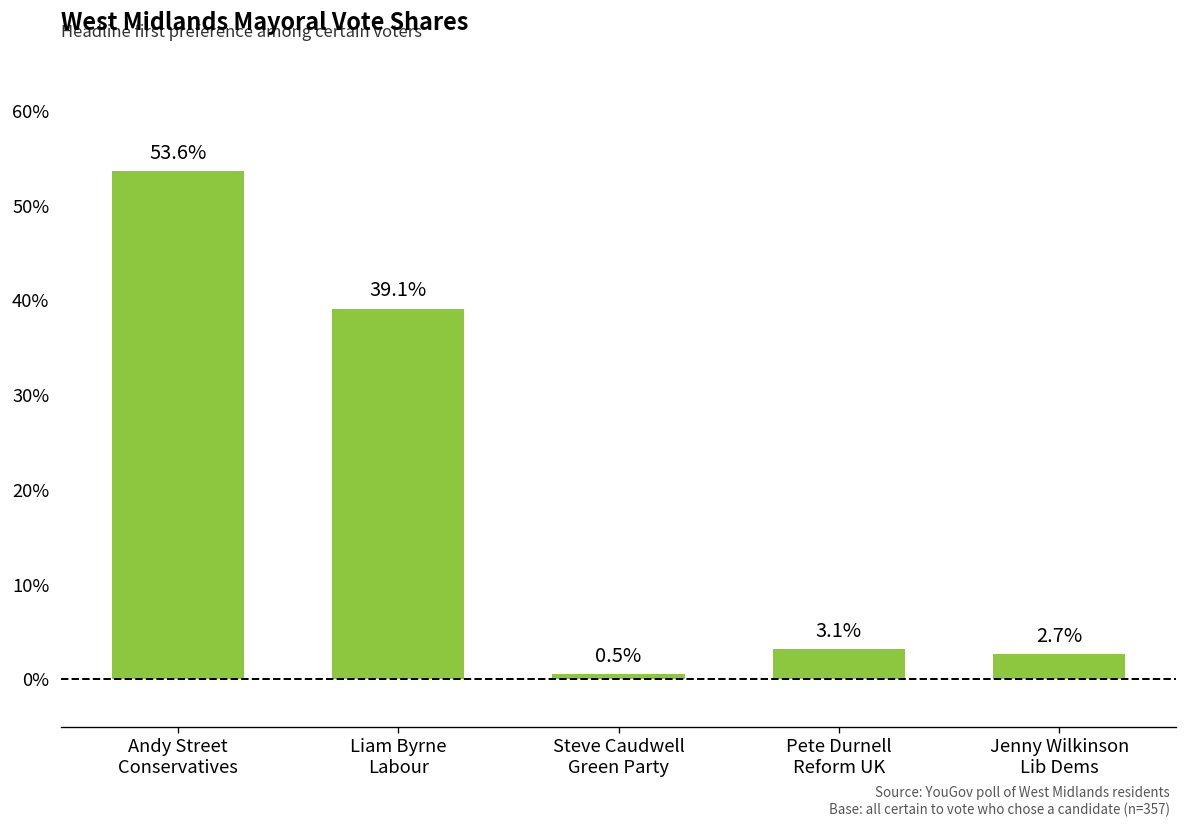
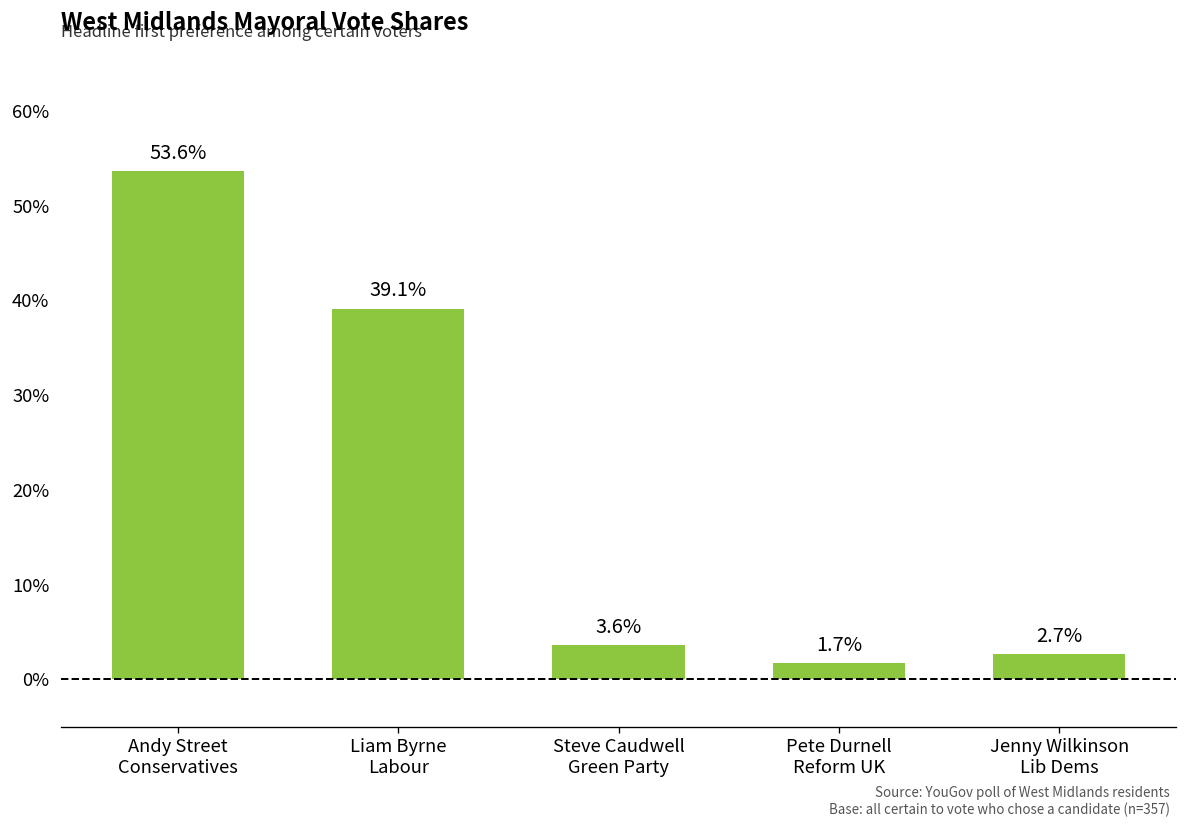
Steve Caudwell Green Party: 0.5% -> 3.6%
Pete Durnell Reform UK: 3.1% -> 1.7%
